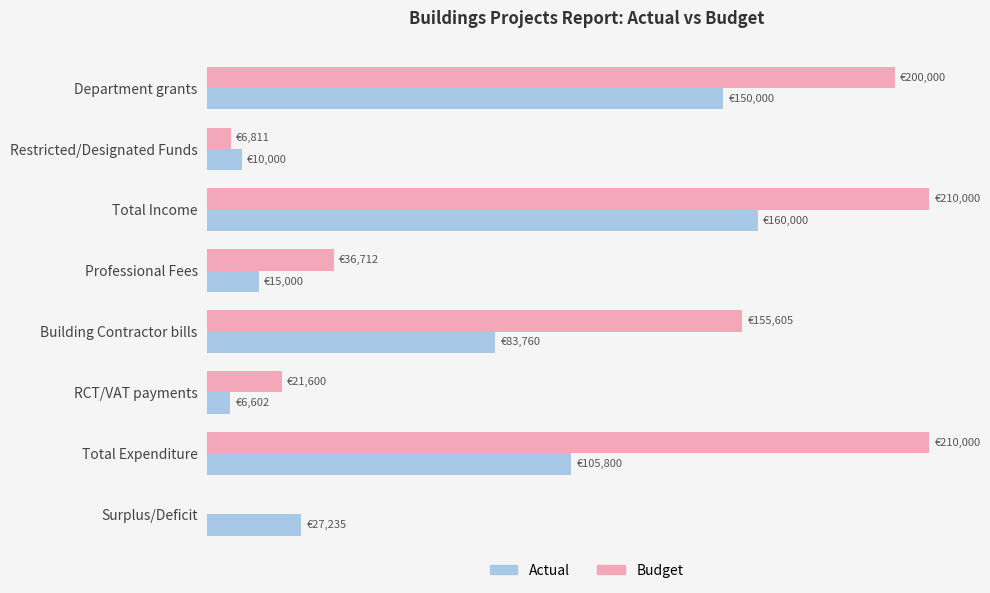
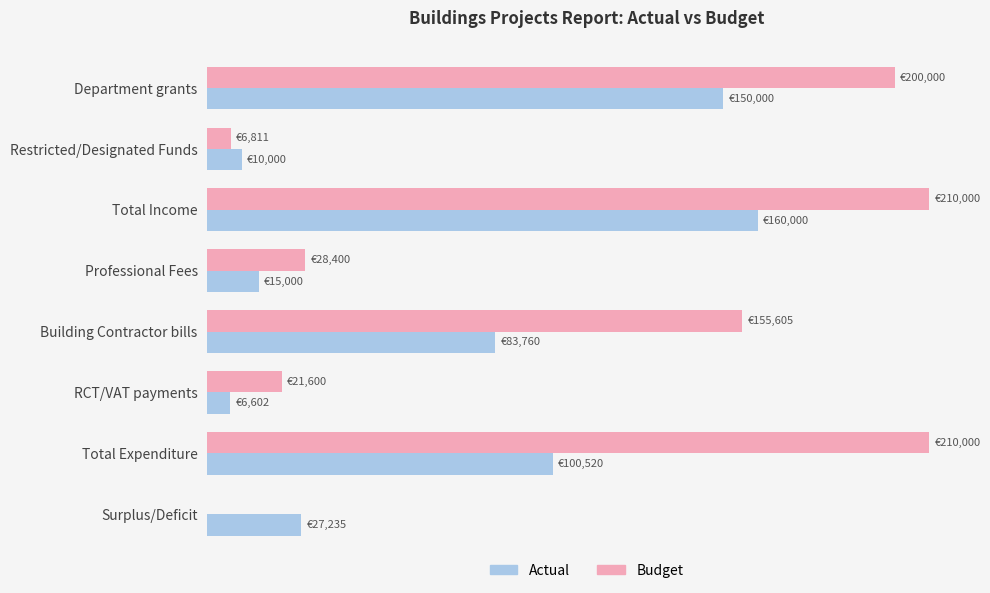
Budget, Professional Fees: €36,712 -> €28,400
Actual, Total Expenditure: €105,800 -> €100,520
